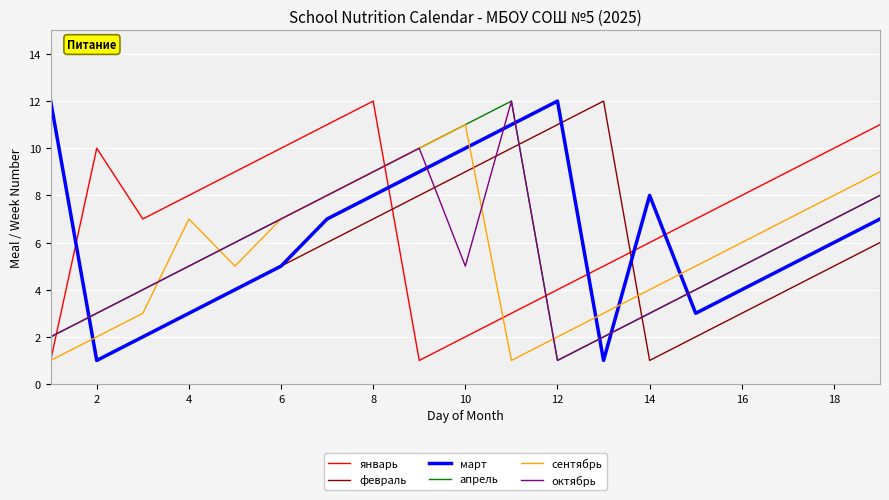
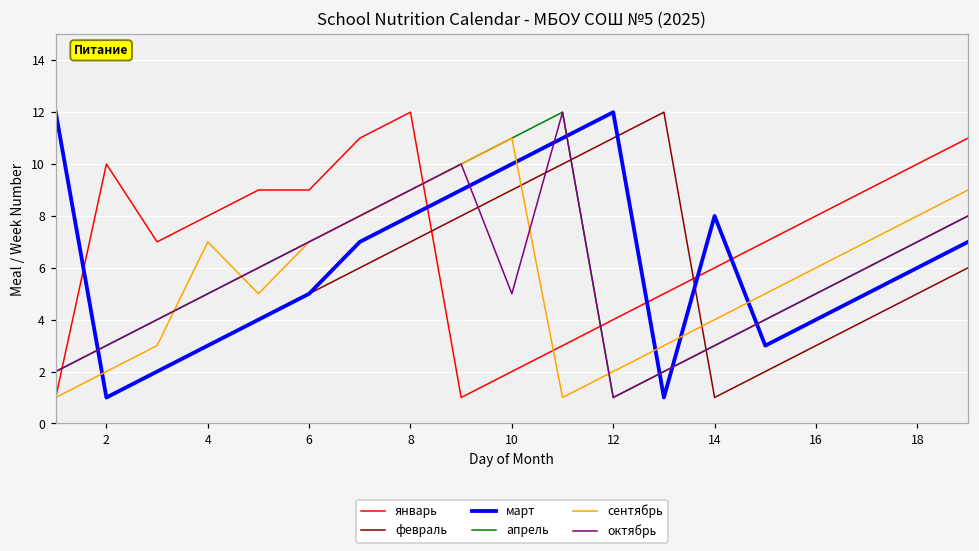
январь, 6: 10 -> 9
